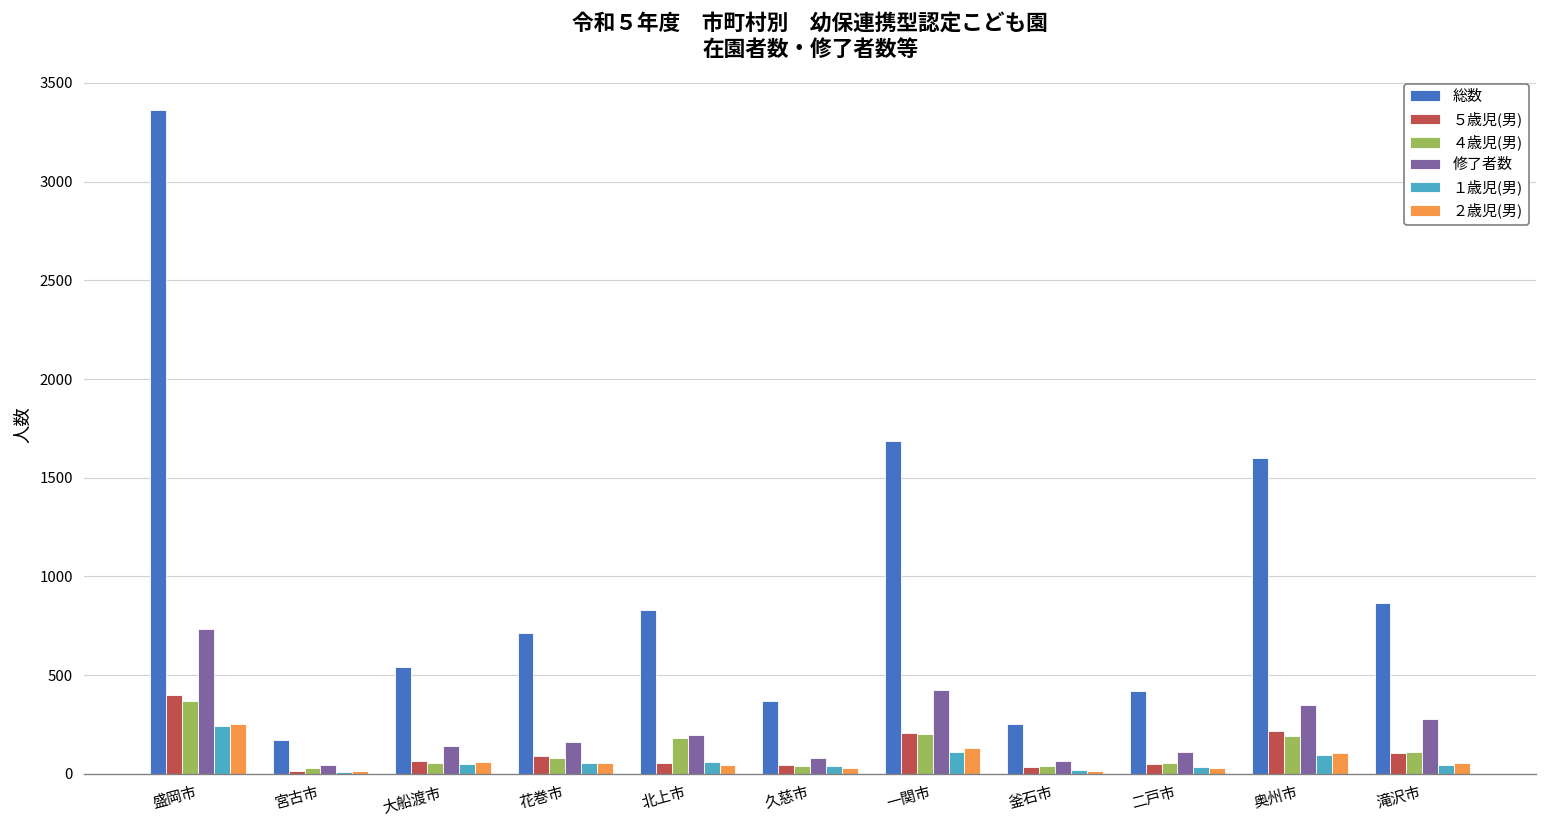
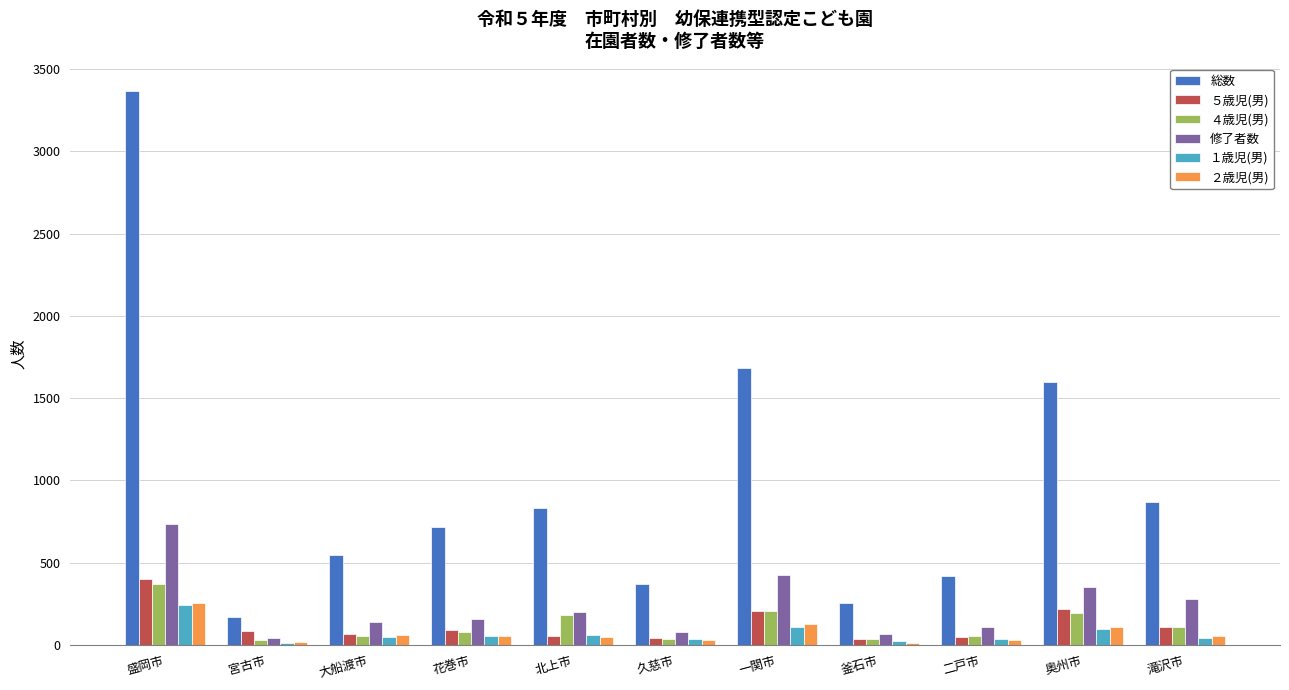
５歳児(男), 宮古市: 10 -> 80
